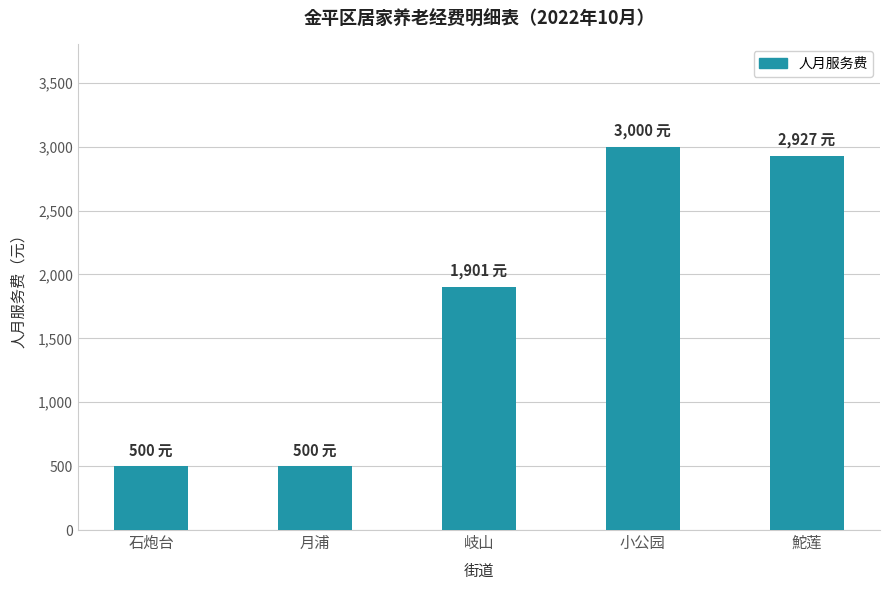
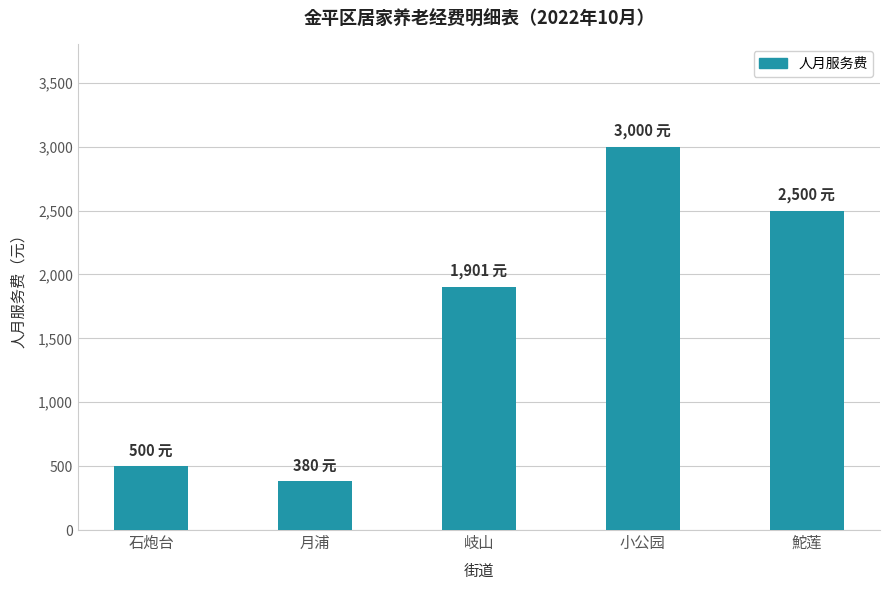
月浦: 500 -> 380
鮀莲: 2,927 -> 2,500
